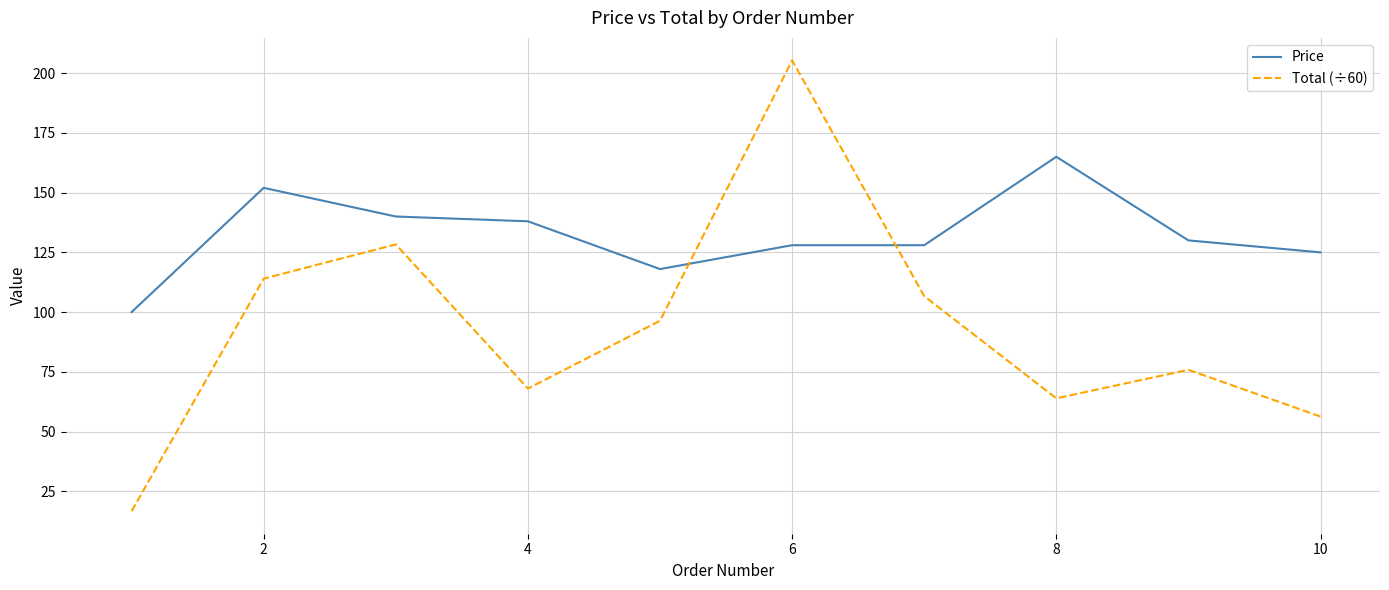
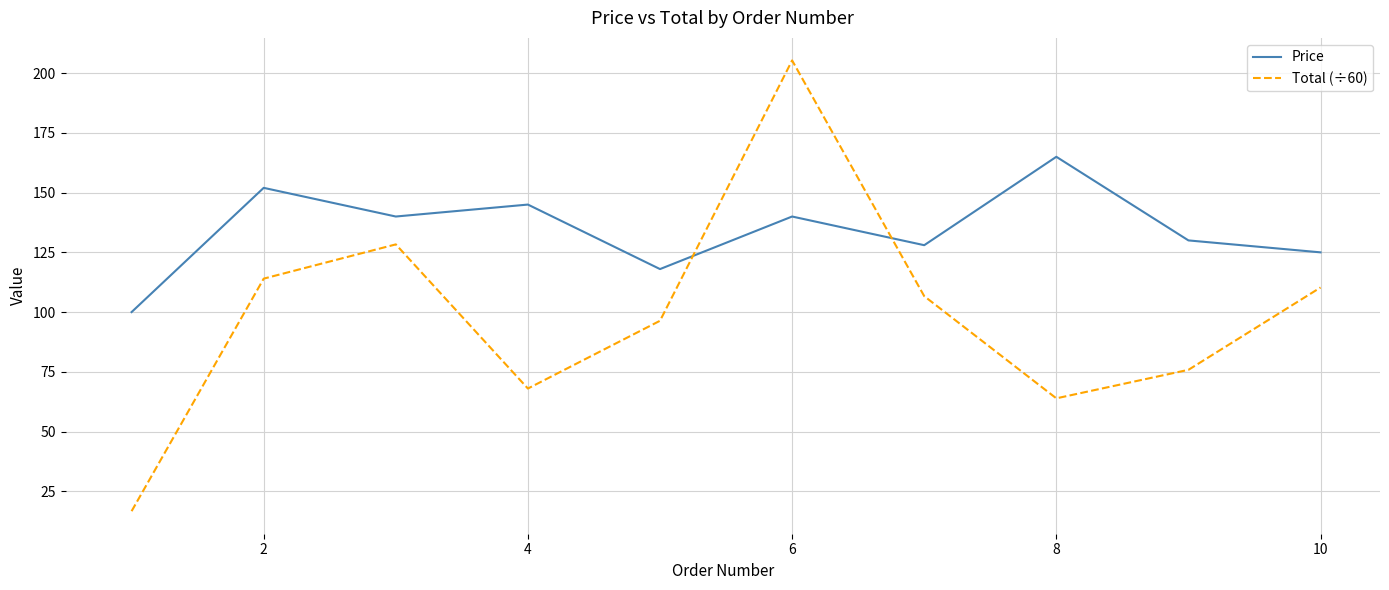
Price, 4: 138 -> 145
Price, 6: 128 -> 140
Total (÷60), 10: 56 -> 110
